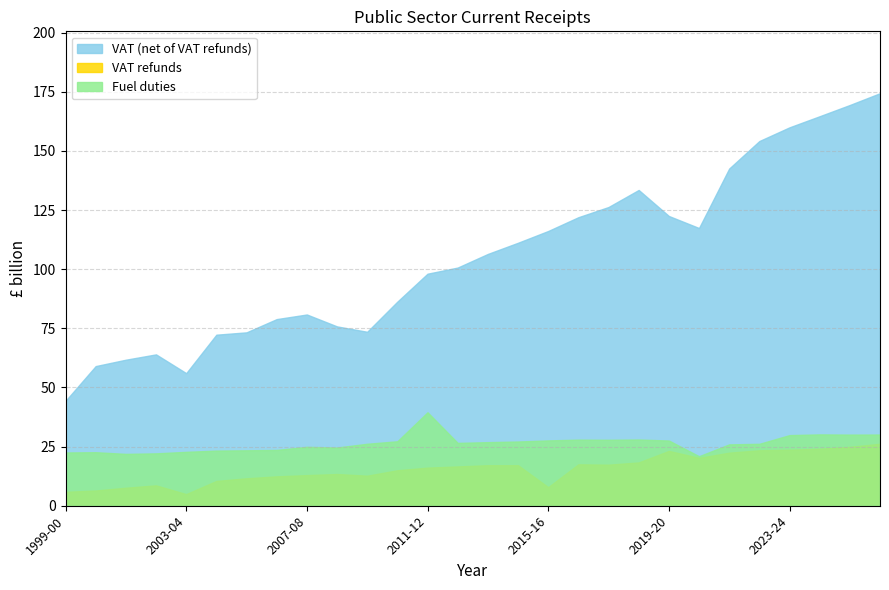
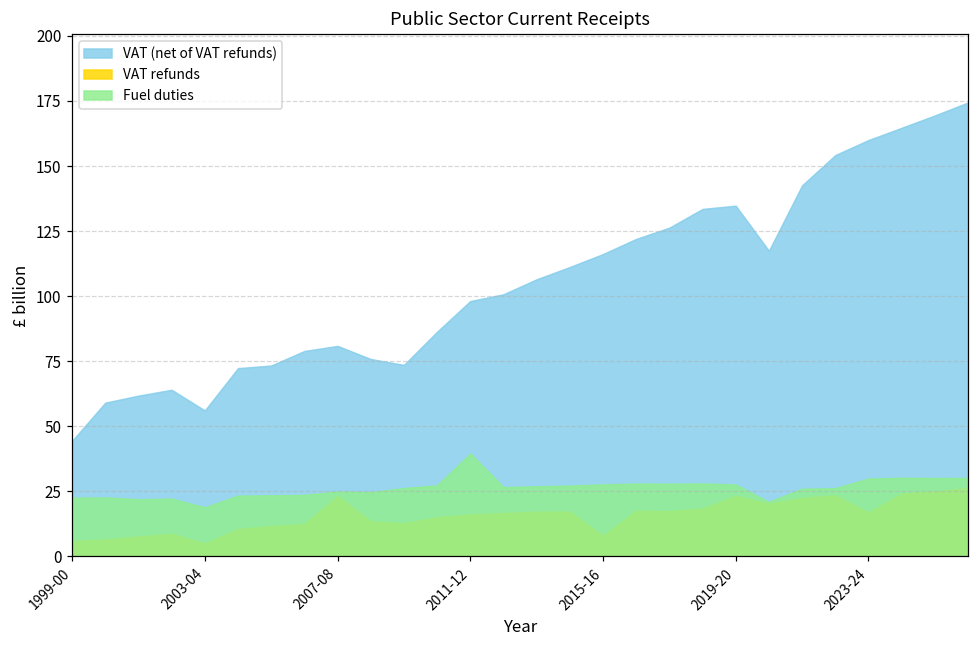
Fuel duties, 2003-04: 23 -> 19
VAT refunds, 2007-08: 13 -> 23
VAT (net of VAT refunds), 2019-20: 122 -> 135
VAT refunds, 2023-24: 24 -> 17
